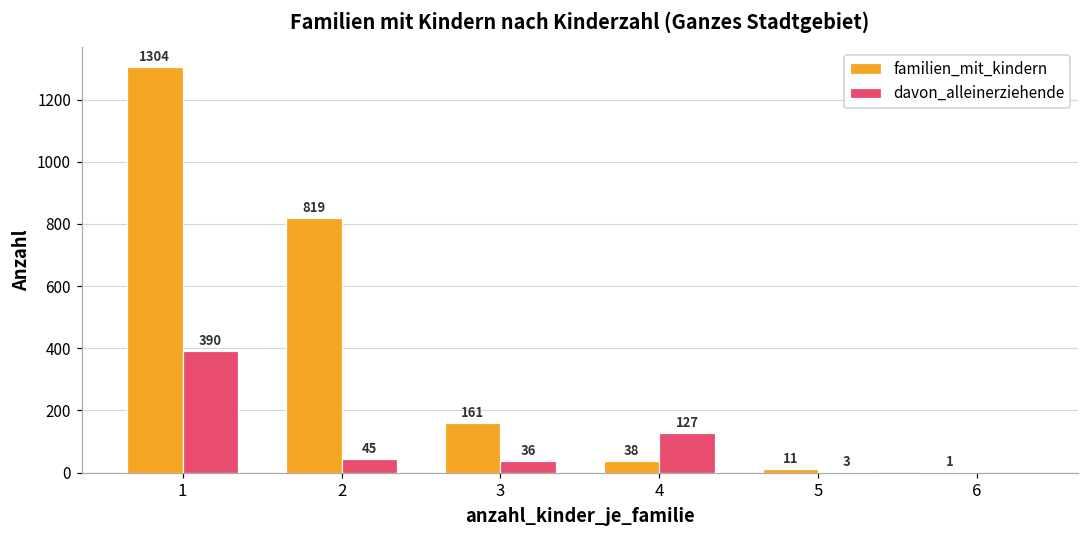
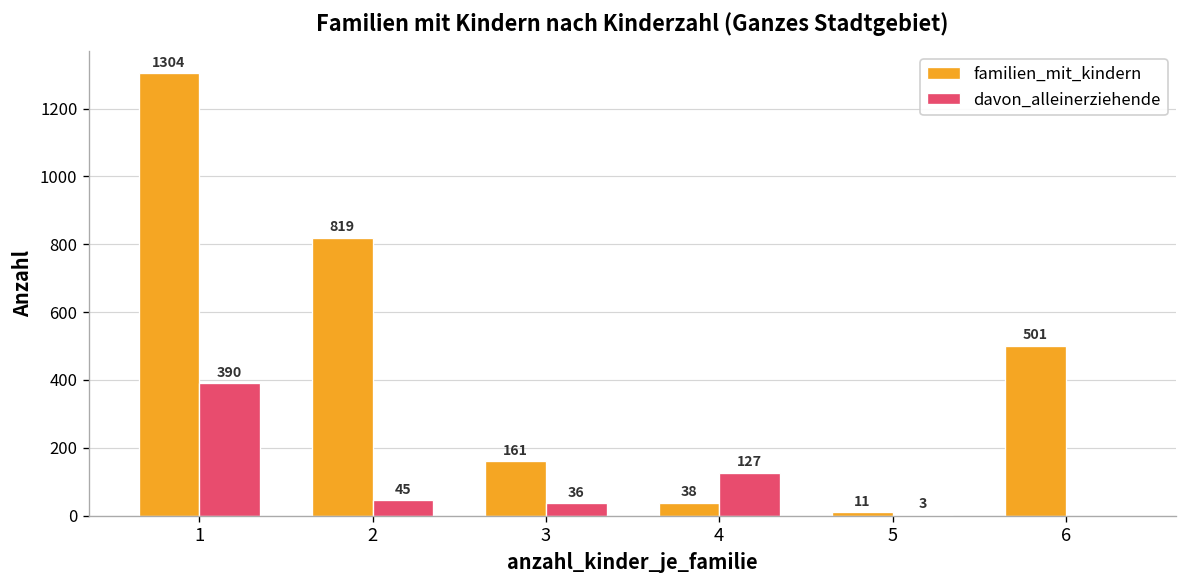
familien_mit_kindern, 6: 1 -> 501
